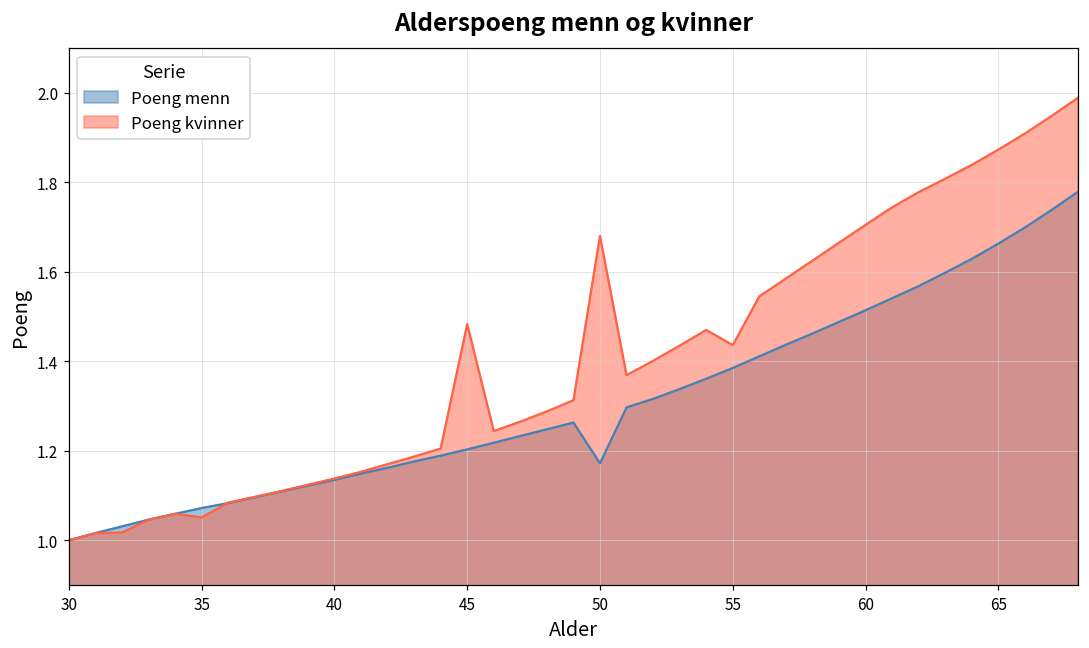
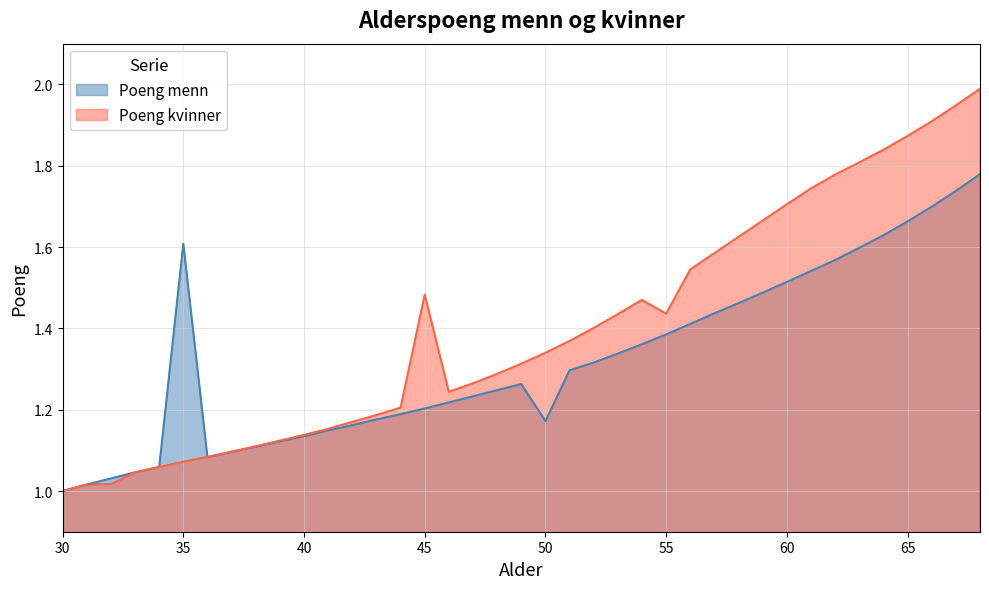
Poeng menn, 35: 1.07 -> 1.61
Poeng kvinner, 35: 1.05 -> 1.07
Poeng kvinner, 50: 1.68 -> 1.34
